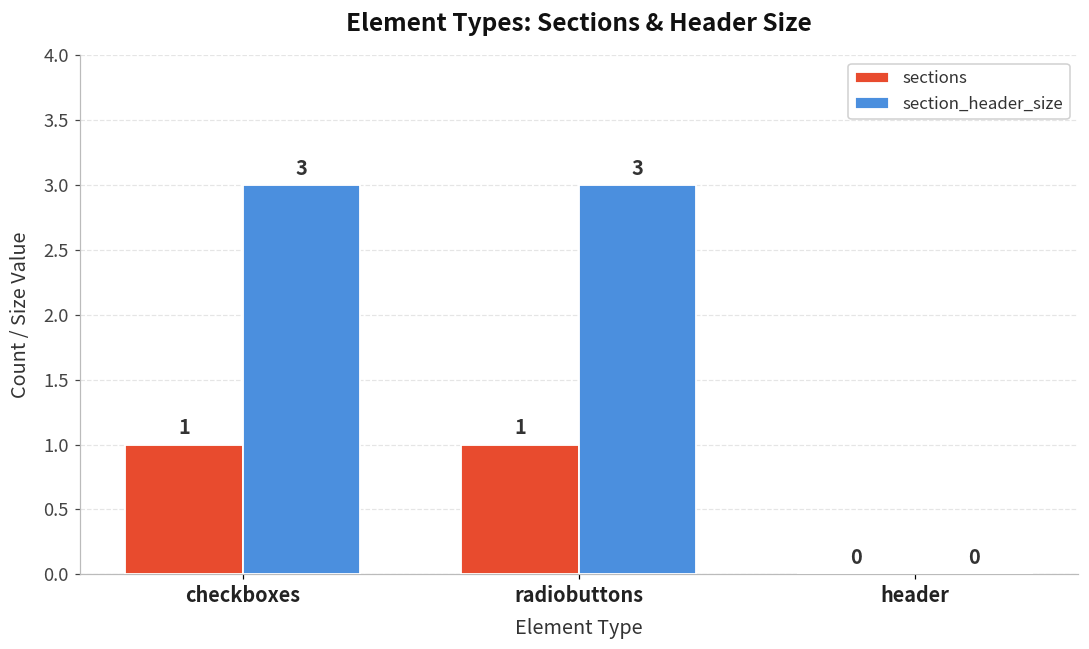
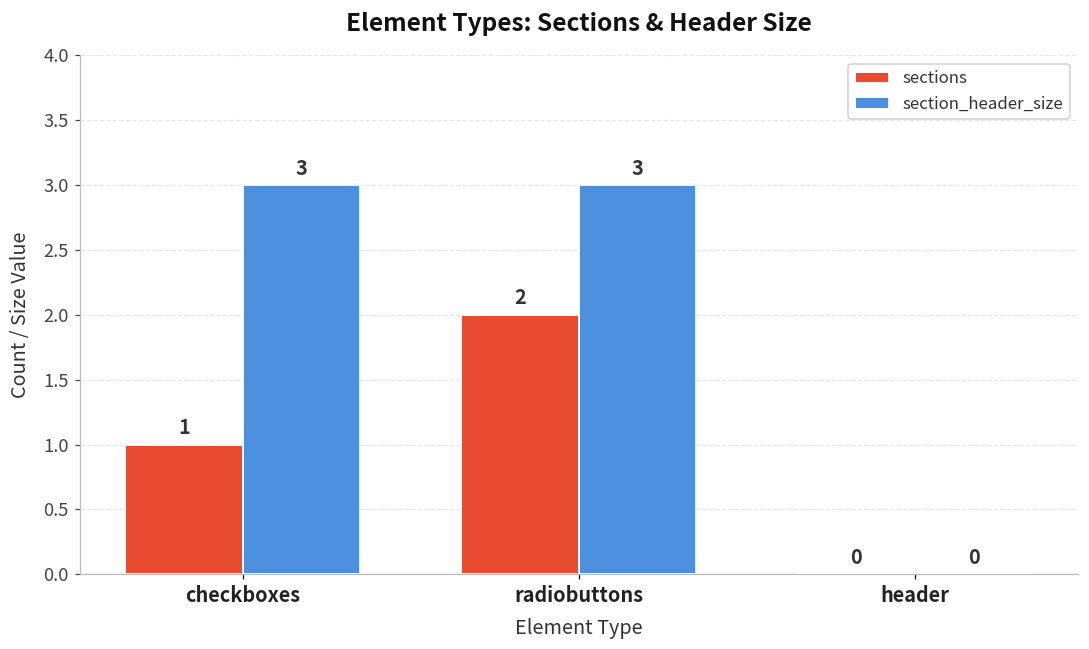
sections, radiobuttons: 1 -> 2
